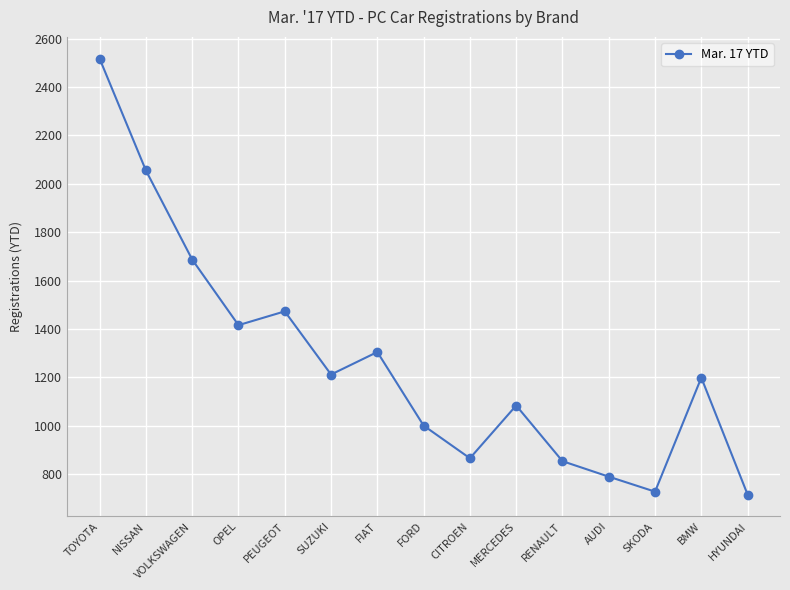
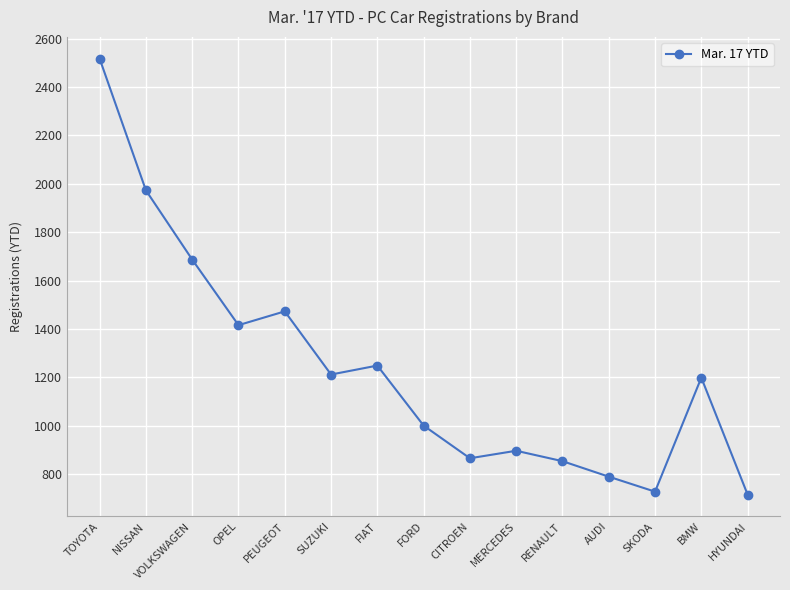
NISSAN: 2060 -> 1970
FIAT: 1310 -> 1250
MERCEDES: 1080 -> 900
